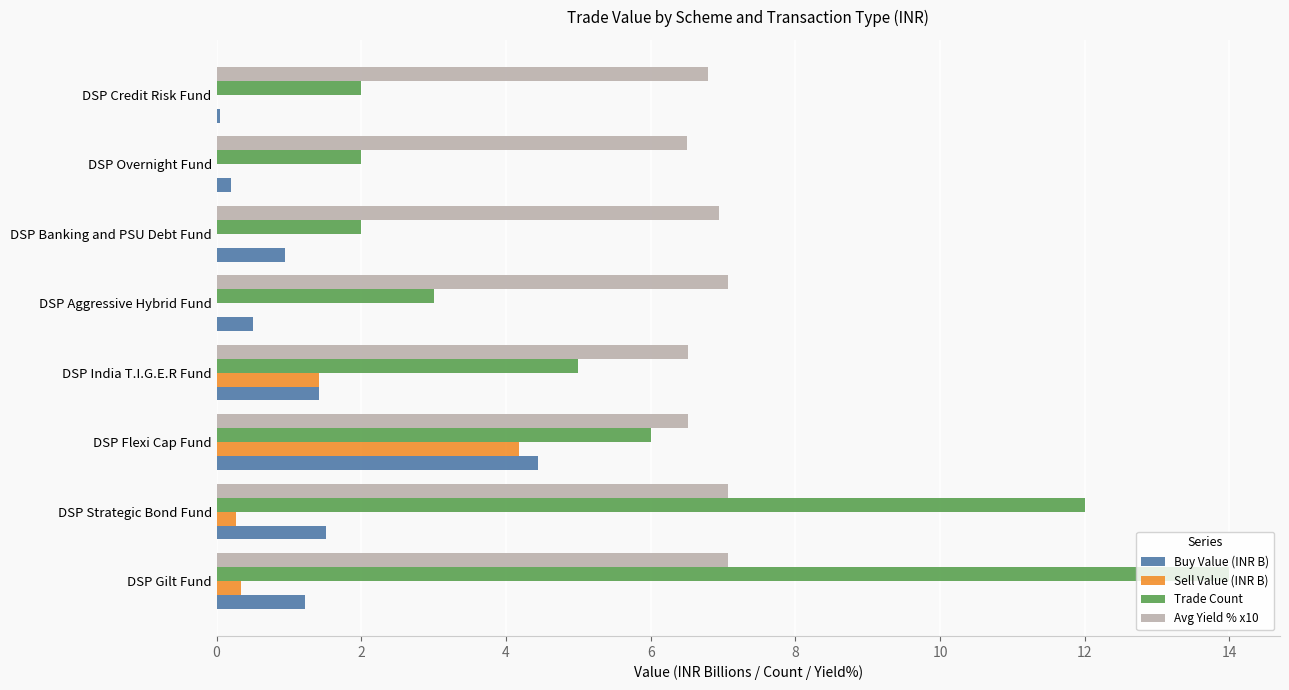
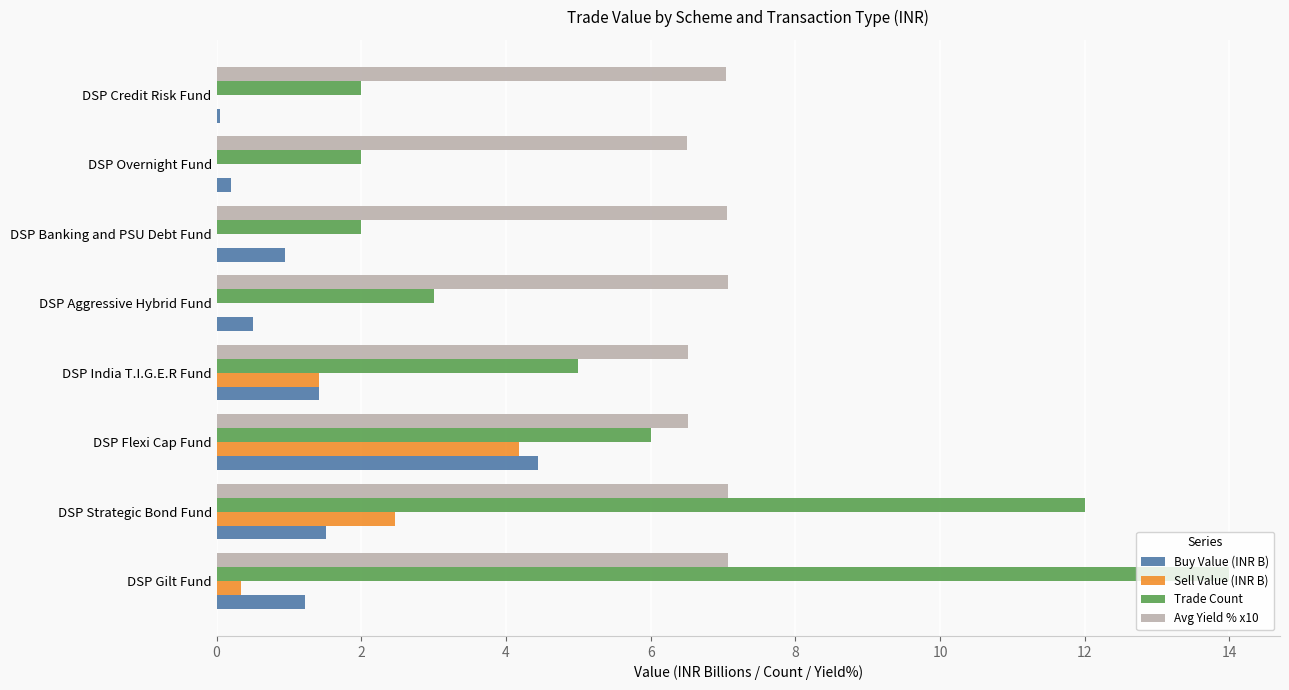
Avg Yield % x10, DSP Credit Risk Fund: 6.8 -> 7.0
Avg Yield % x10, DSP Banking and PSU Debt Fund: 6.9 -> 7.1
Sell Value (INR B), DSP Strategic Bond Fund: 0.3 -> 2.5
